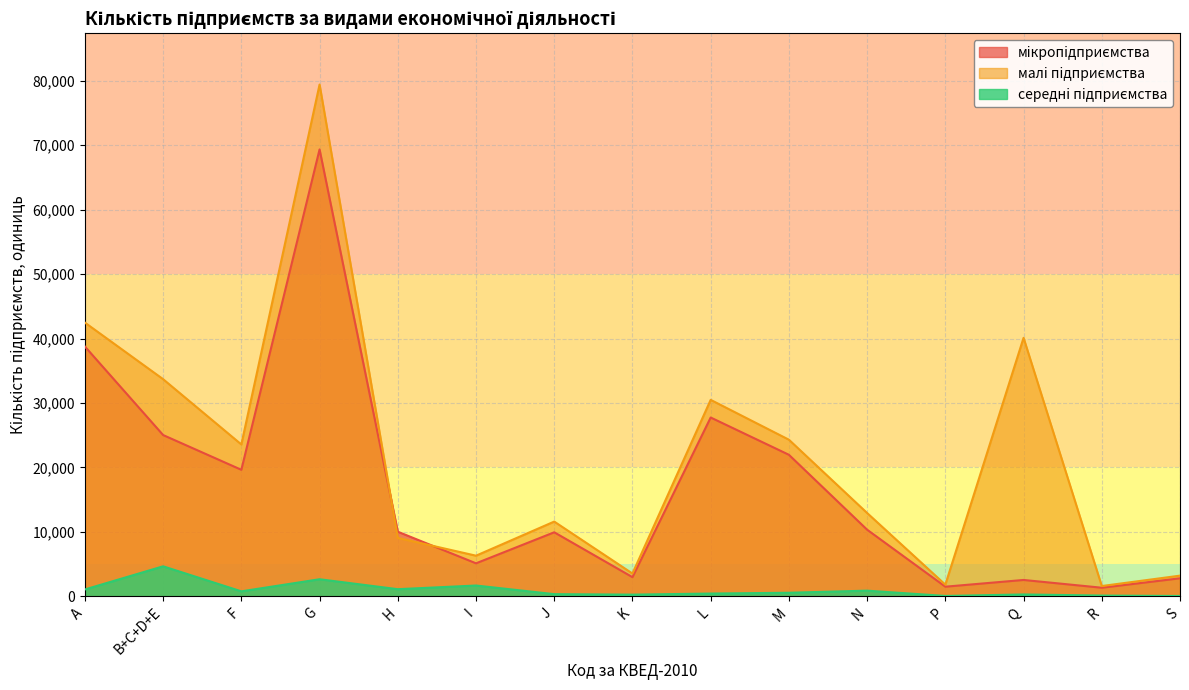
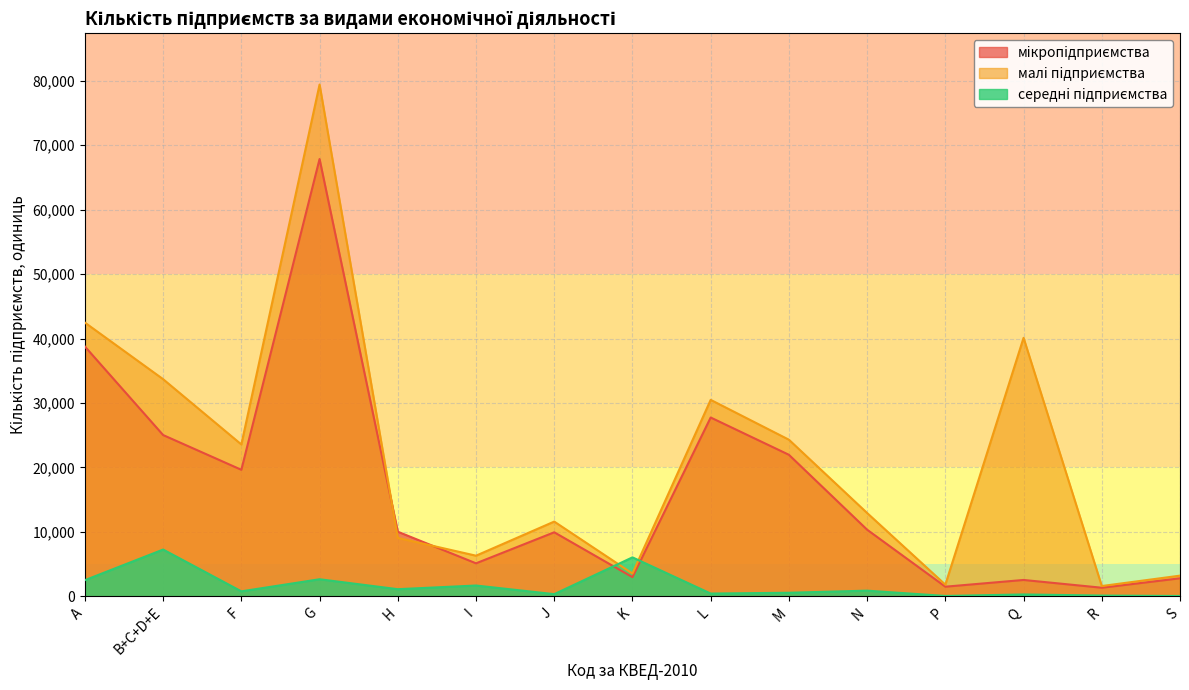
середні підприємства, A: 1,000 -> 3,000
середні підприємства, B+C+D+E: 5,000 -> 7,000
мікропідприємства, G: 69,000 -> 68,000
середні підприємства, K: 0 -> 6,000
